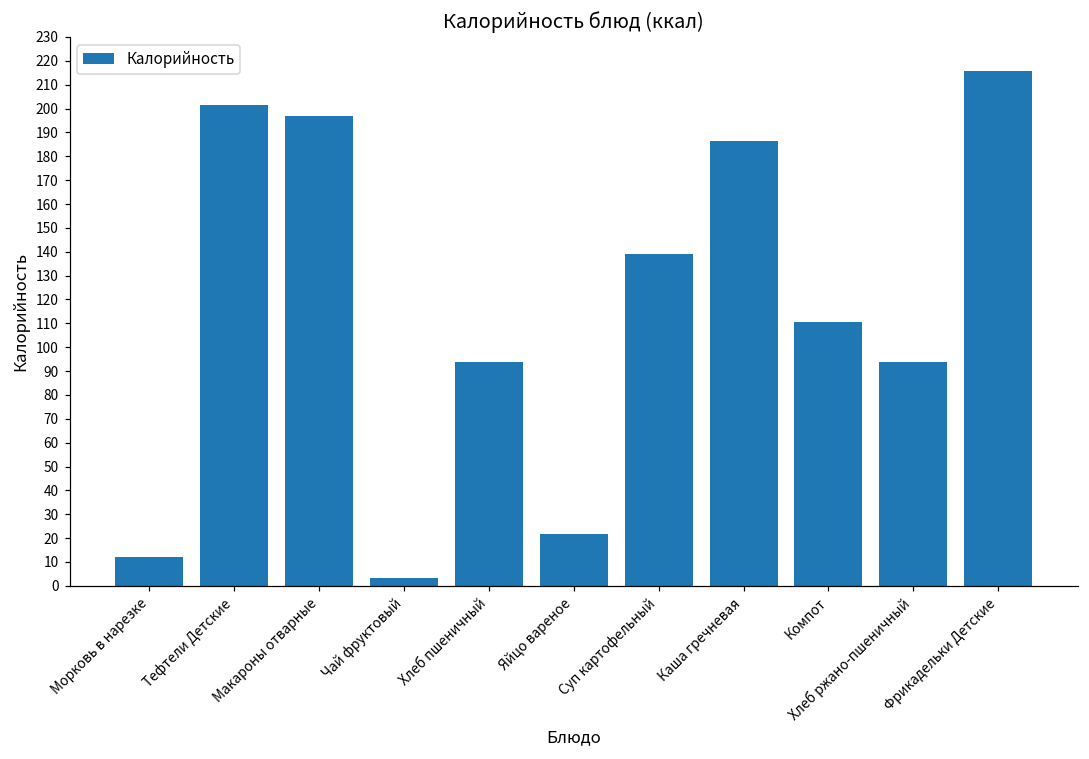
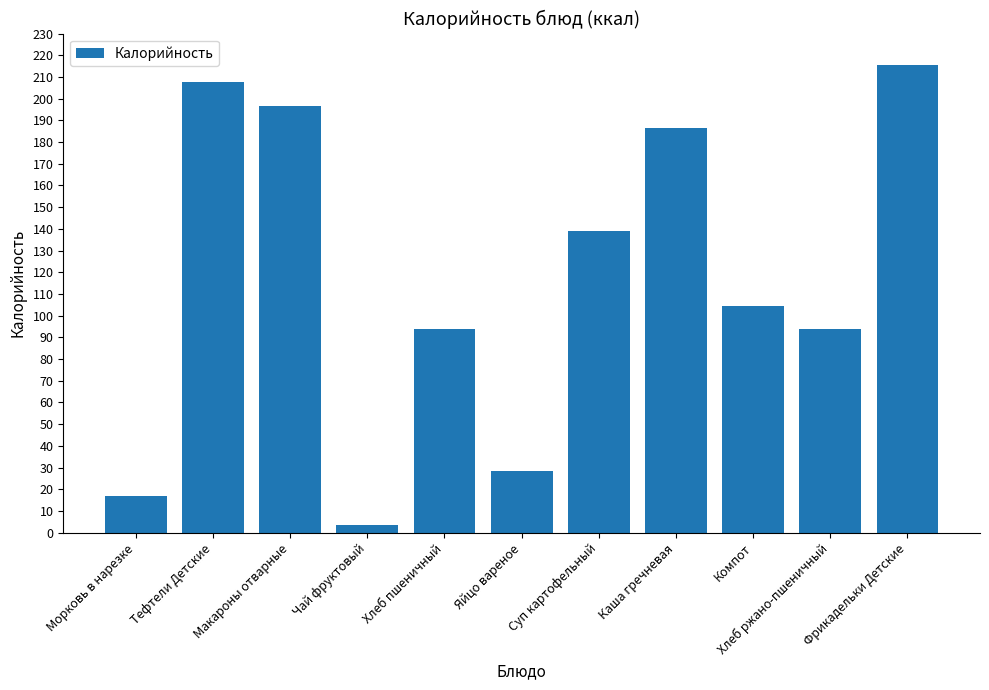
Морковь в нарезке: 12 -> 17
Тефтели Детские: 202 -> 208
Яйцо вареное: 22 -> 28
Компот: 111 -> 104
